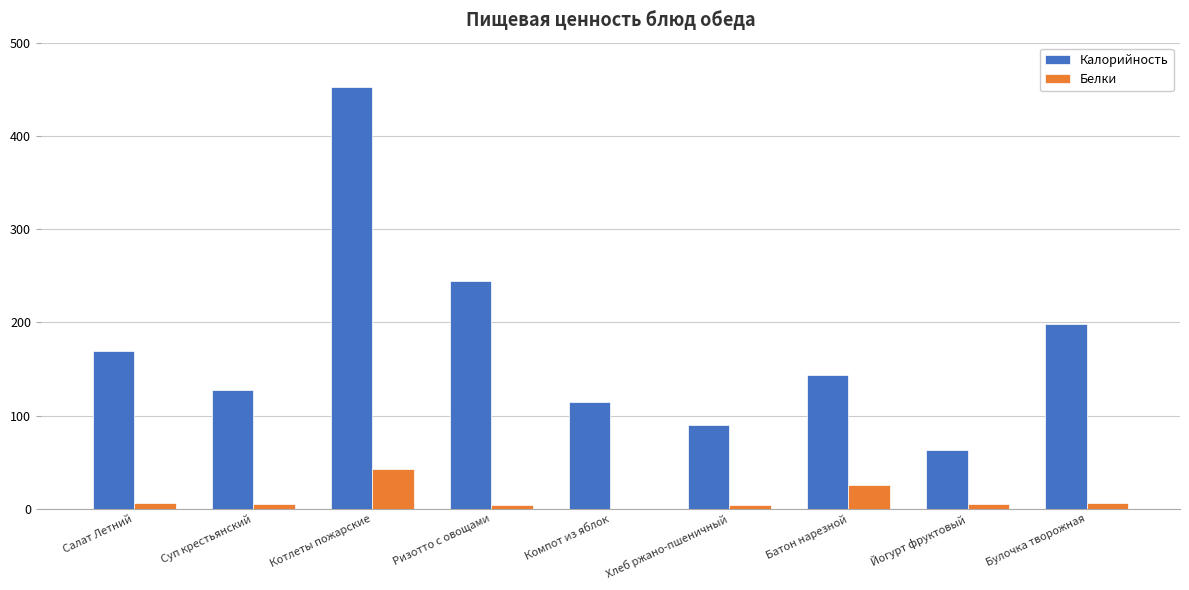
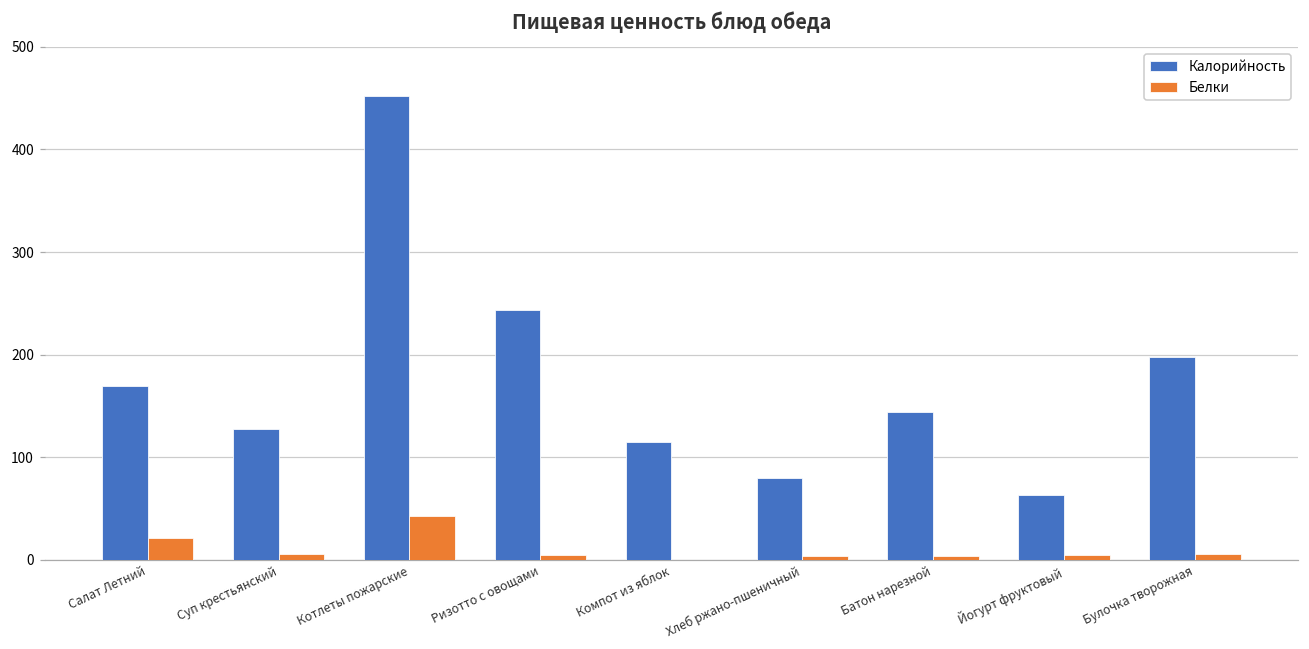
Белки, Салат Летний: 10 -> 20
Калорийность, Хлеб ржано-пшеничный: 90 -> 80
Белки, Батон нарезной: 30 -> 0
